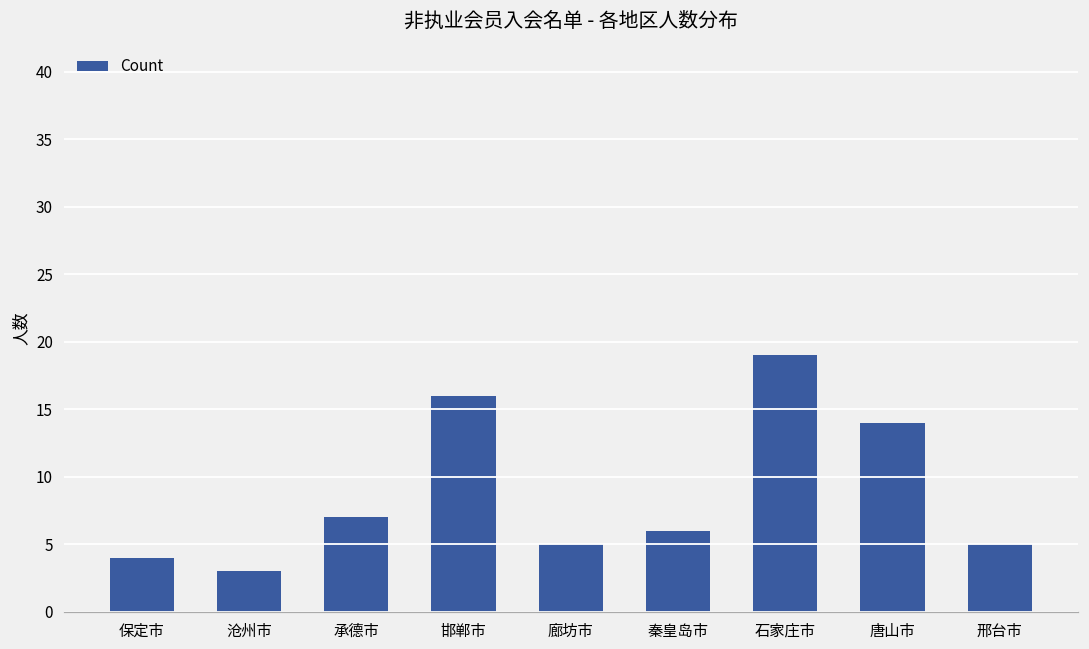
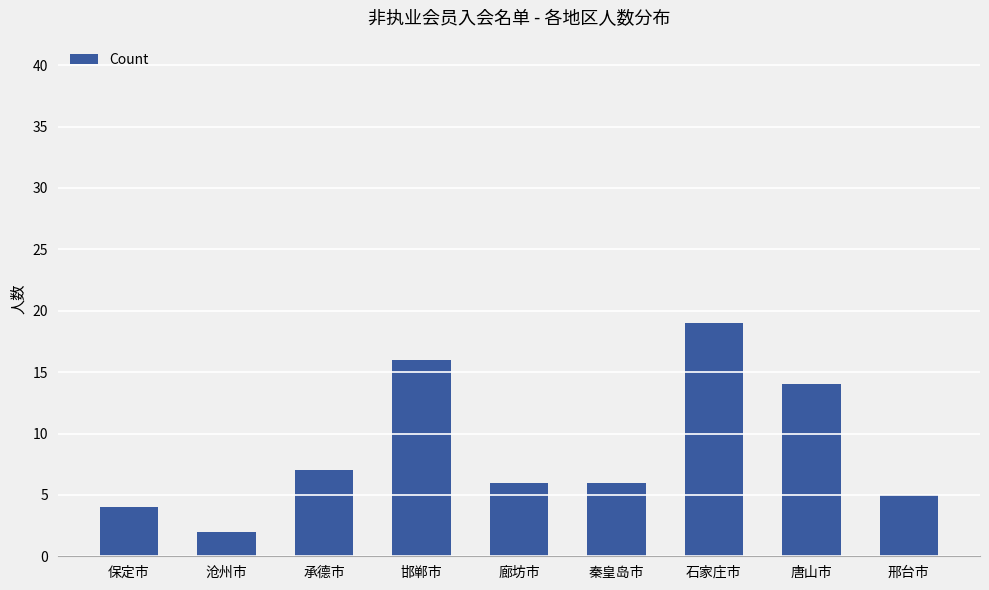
沧州市: 3 -> 2
廊坊市: 5 -> 6
